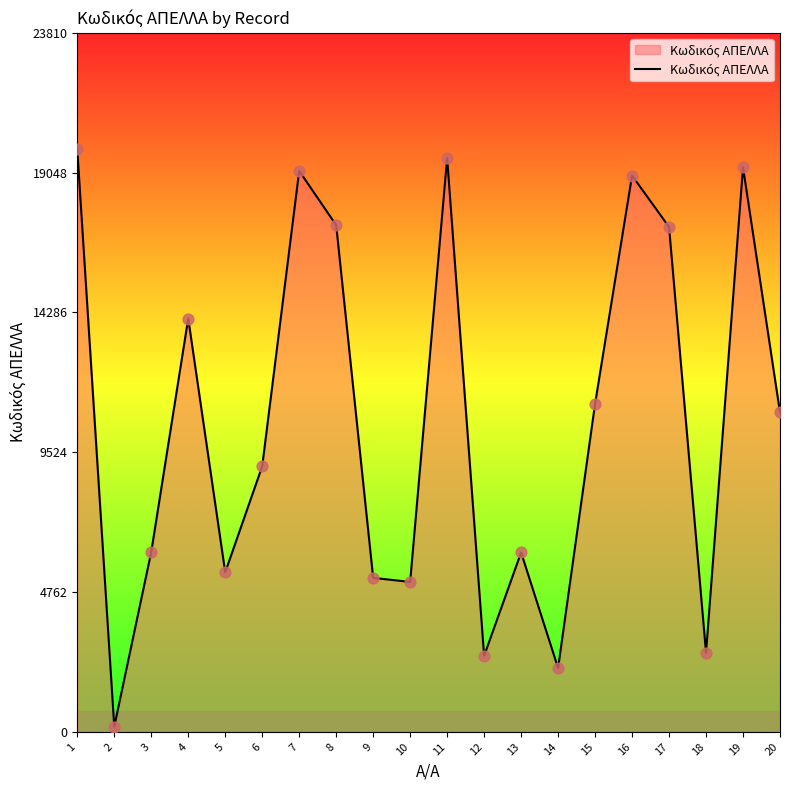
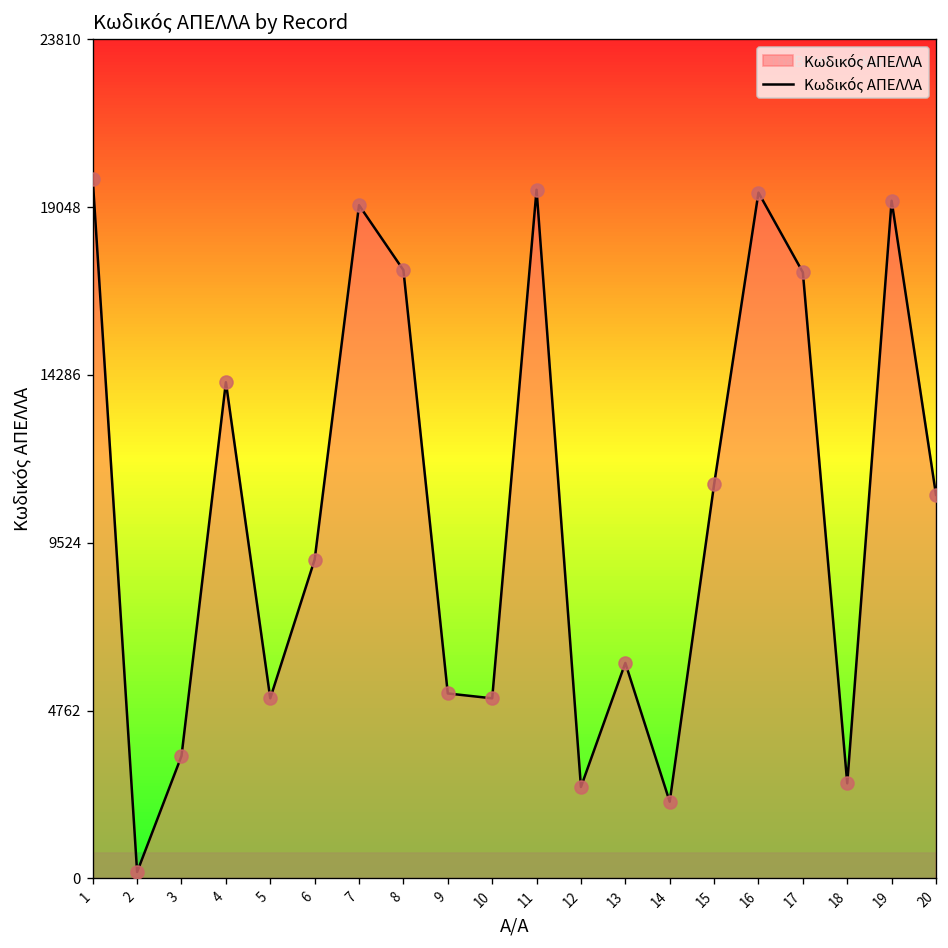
3: 6100 -> 3500
5: 5400 -> 5100
16: 18900 -> 19500
